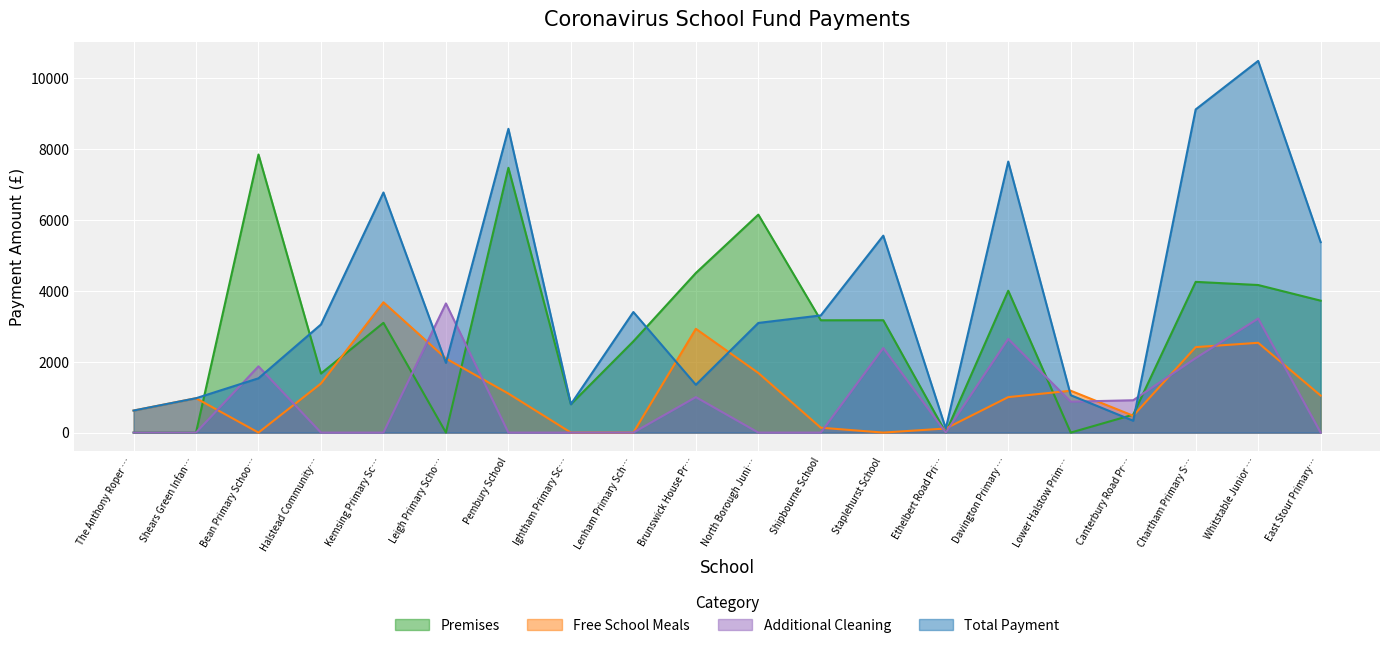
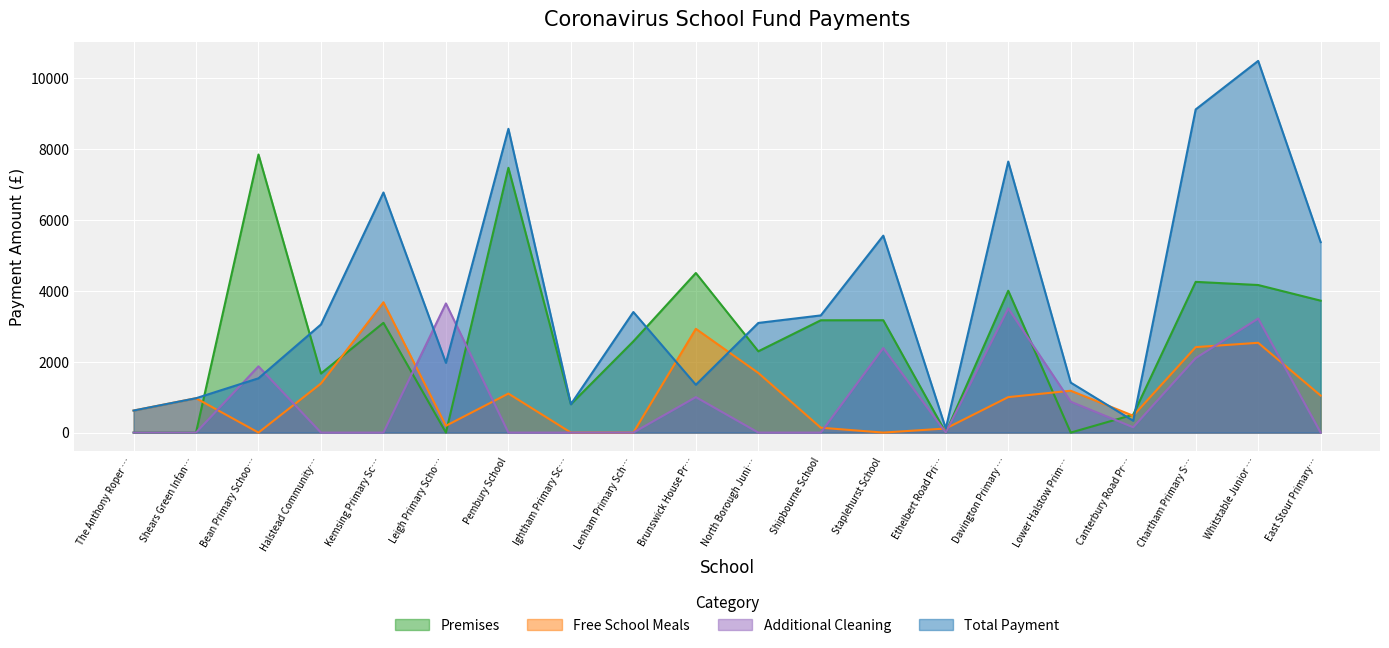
Free School Meals, Leigh Primary Scho…: 2100 -> 200
Premises, North Borough Juni…: 6100 -> 2300
Additional Cleaning, Davington Primary …: 2600 -> 3500
Total Payment, Lower Halstow Prim…: 1100 -> 1400
Additional Cleaning, Canterbury Road Pr…: 900 -> 200
